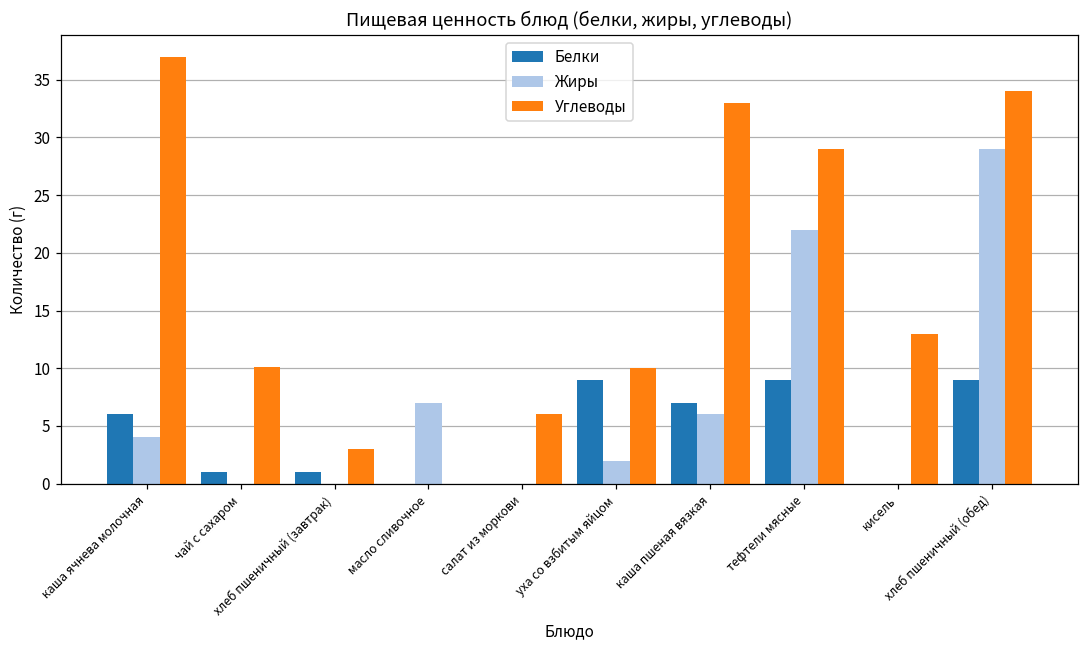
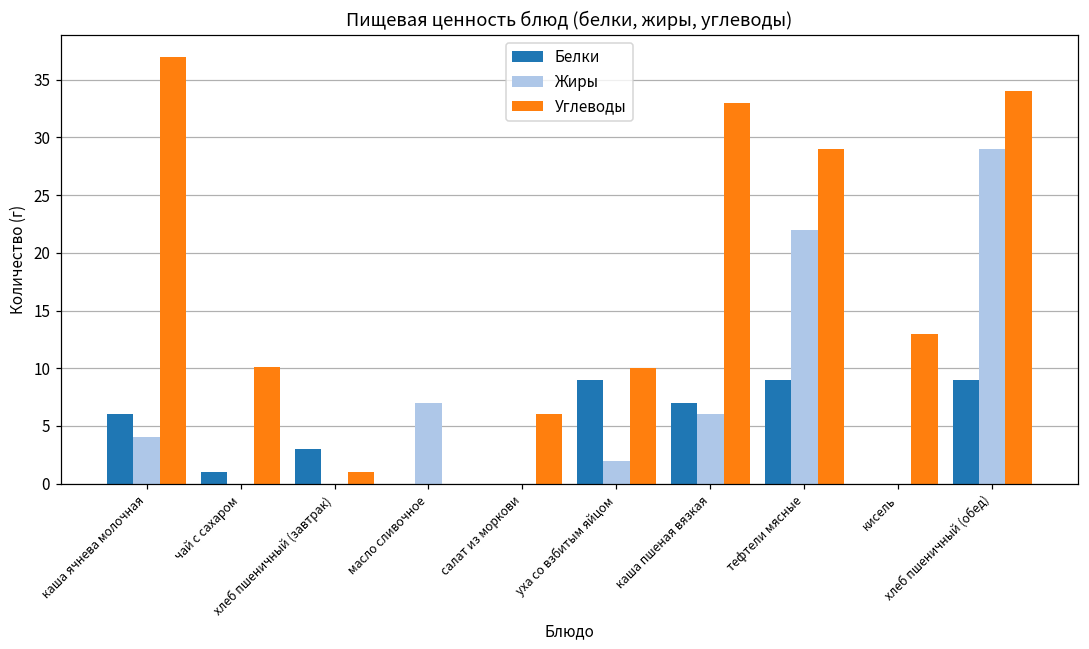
Белки, хлеб пшеничный (завтрак): 1 -> 3
Углеводы, хлеб пшеничный (завтрак): 3 -> 1
